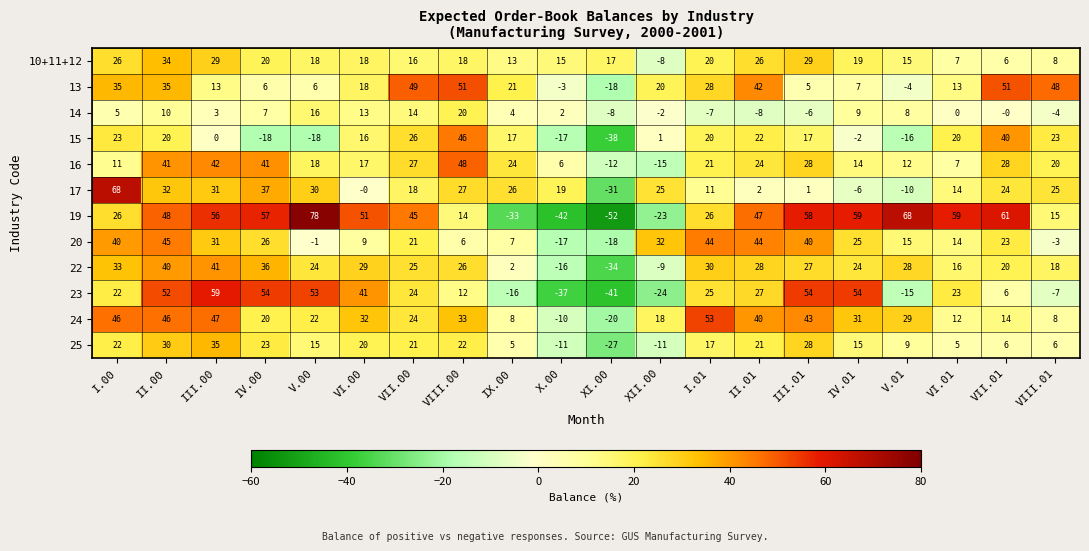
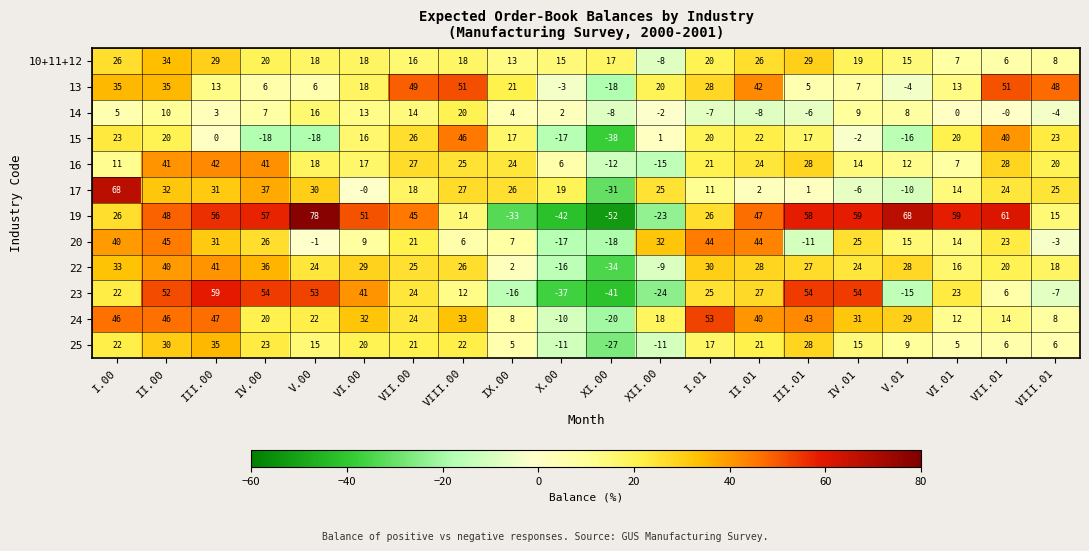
16, VIII.00: 48 -> 25
20, III.01: 40 -> -11
